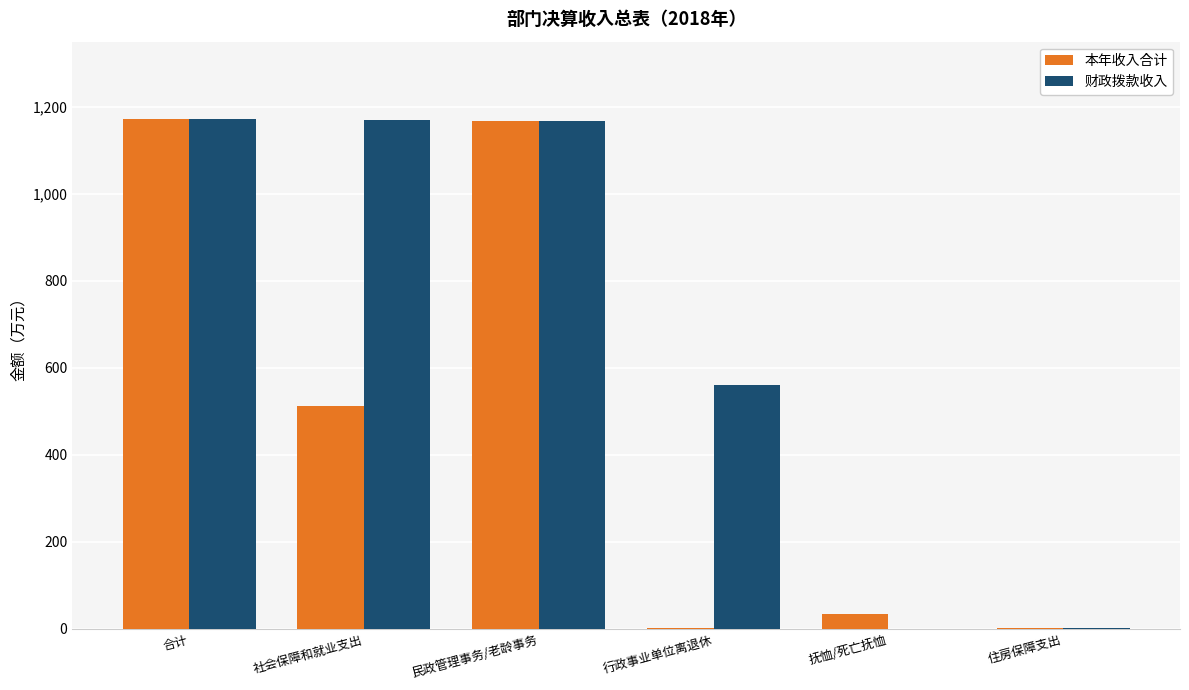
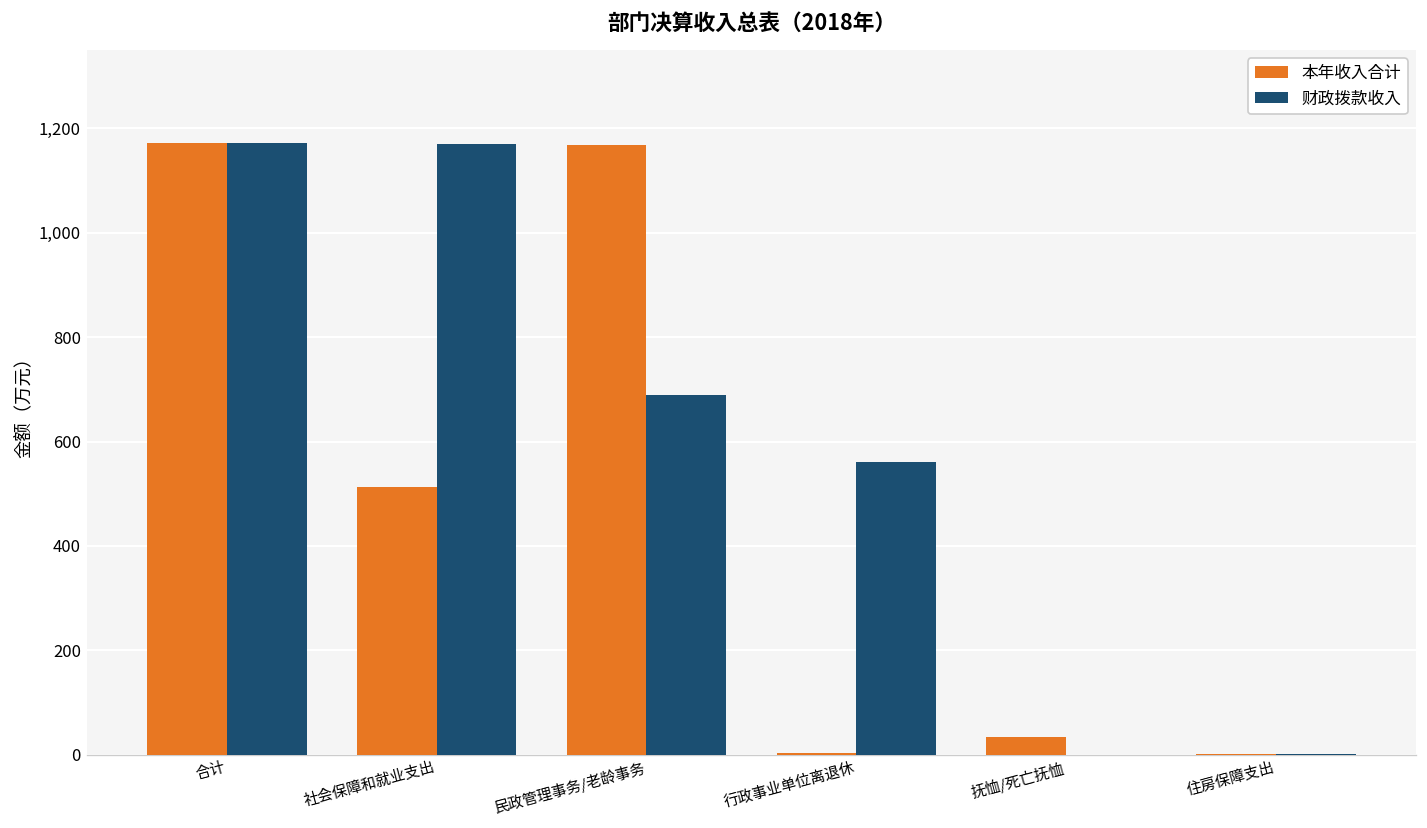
财政拨款收入, 民政管理事务/老龄事务: 1,170 -> 690
